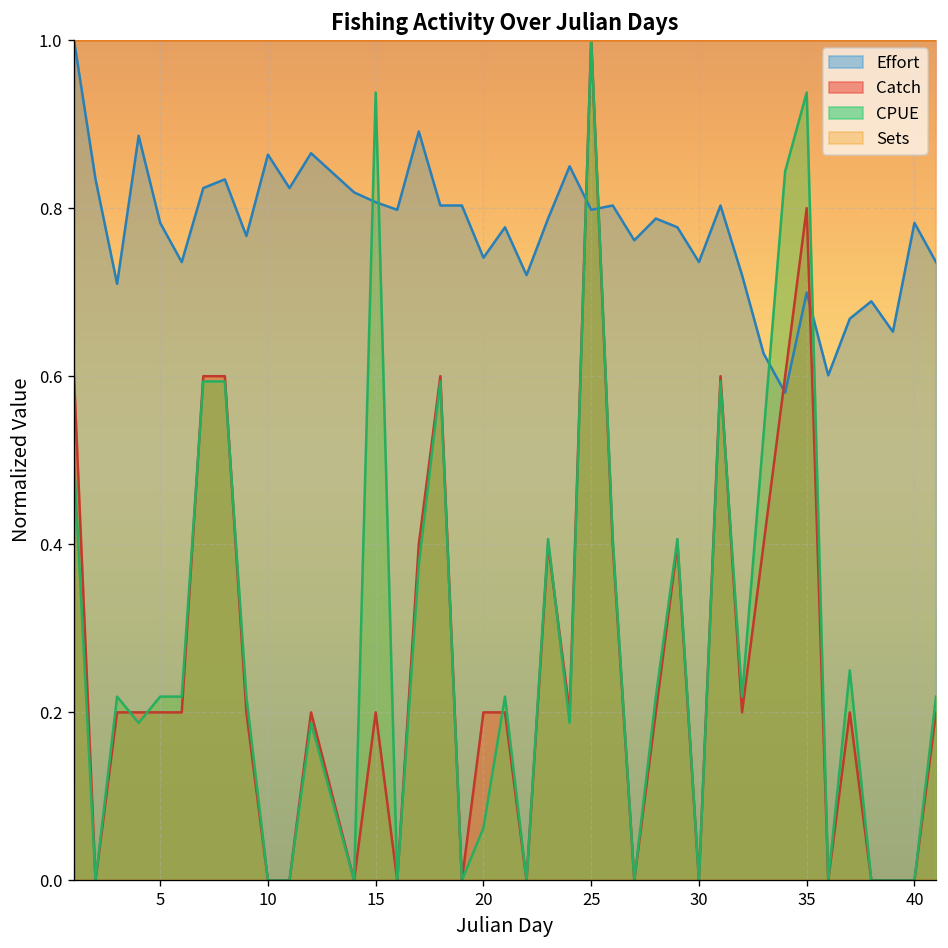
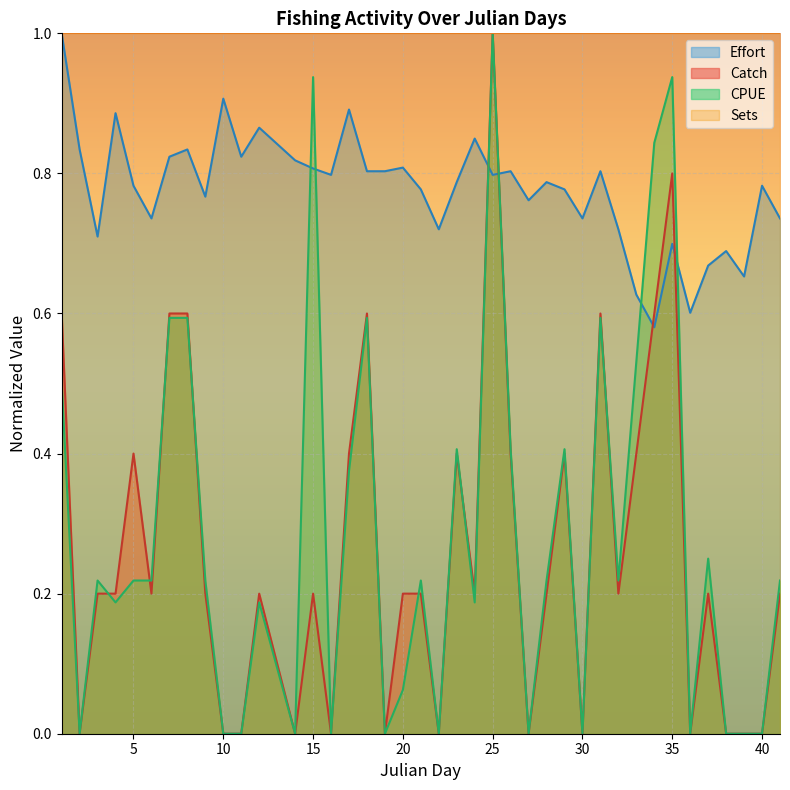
Catch, 5: 0.20 -> 0.40
Effort, 10: 0.86 -> 0.91
Effort, 20: 0.74 -> 0.81
